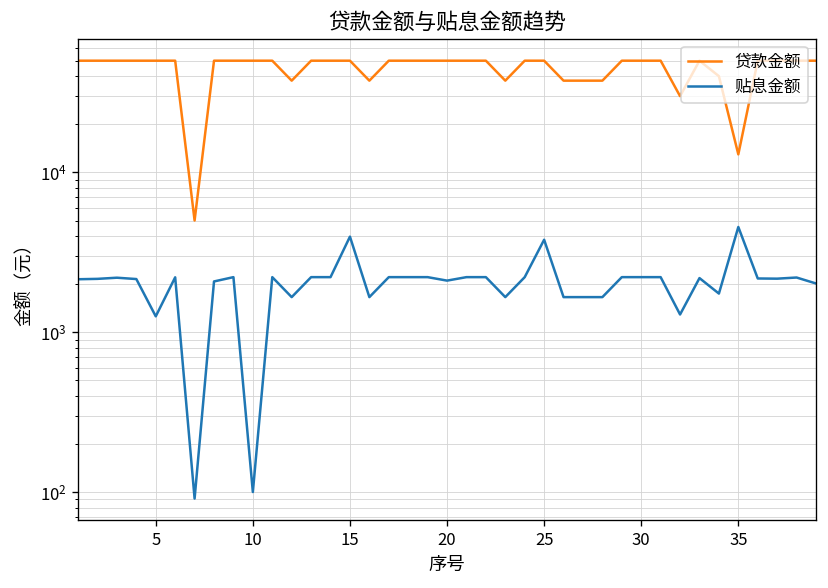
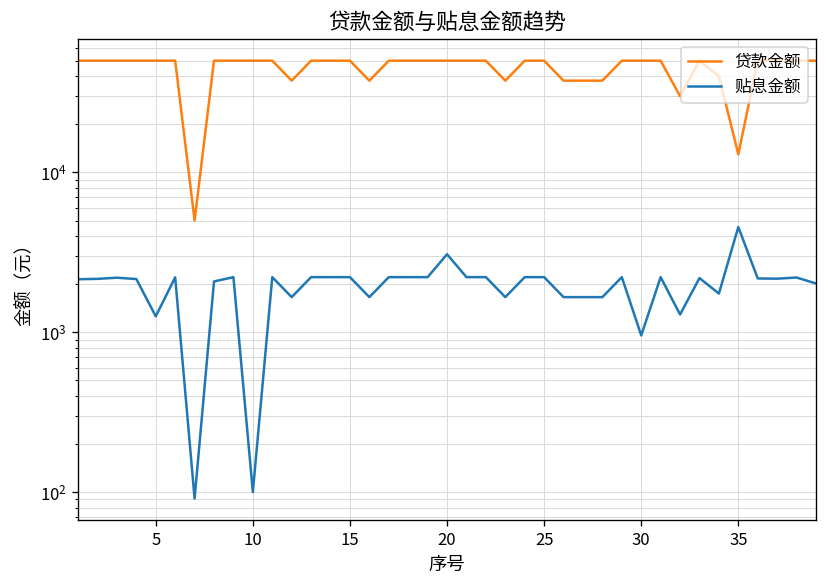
贴息金额, 15: 4000 -> 2200
贴息金额, 20: 2100 -> 3100
贴息金额, 25: 3800 -> 2200
贴息金额, 30: 2200 -> 1000
